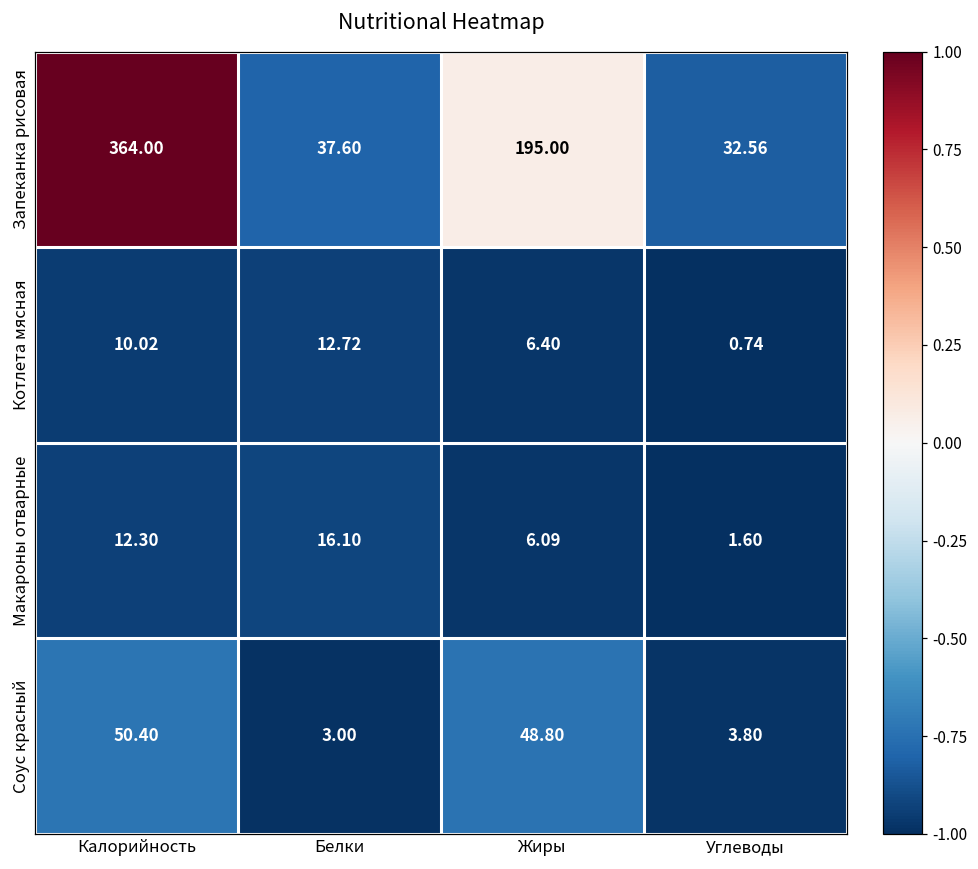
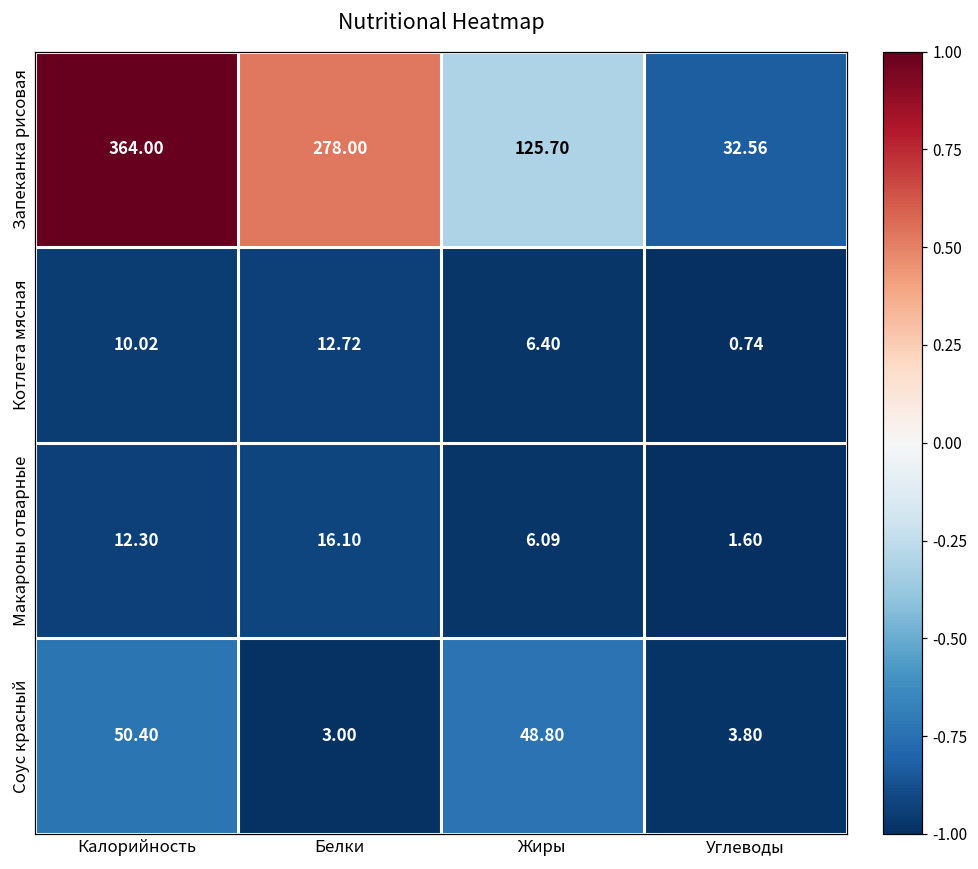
Запеканка рисовая, Белки: 37.60 -> 278.00
Запеканка рисовая, Жиры: 195.00 -> 125.70
